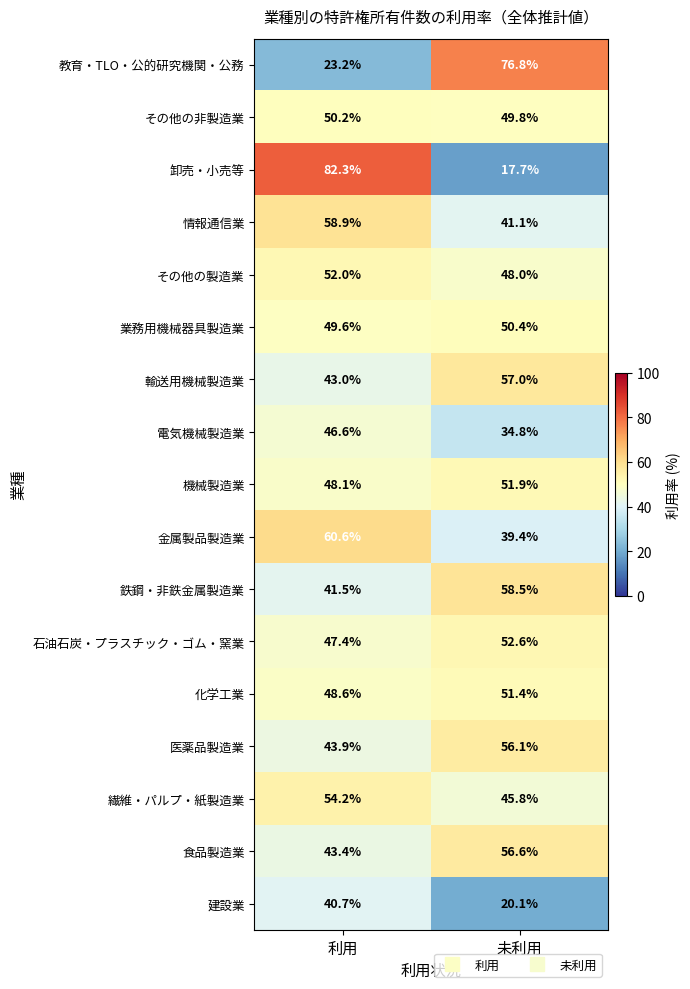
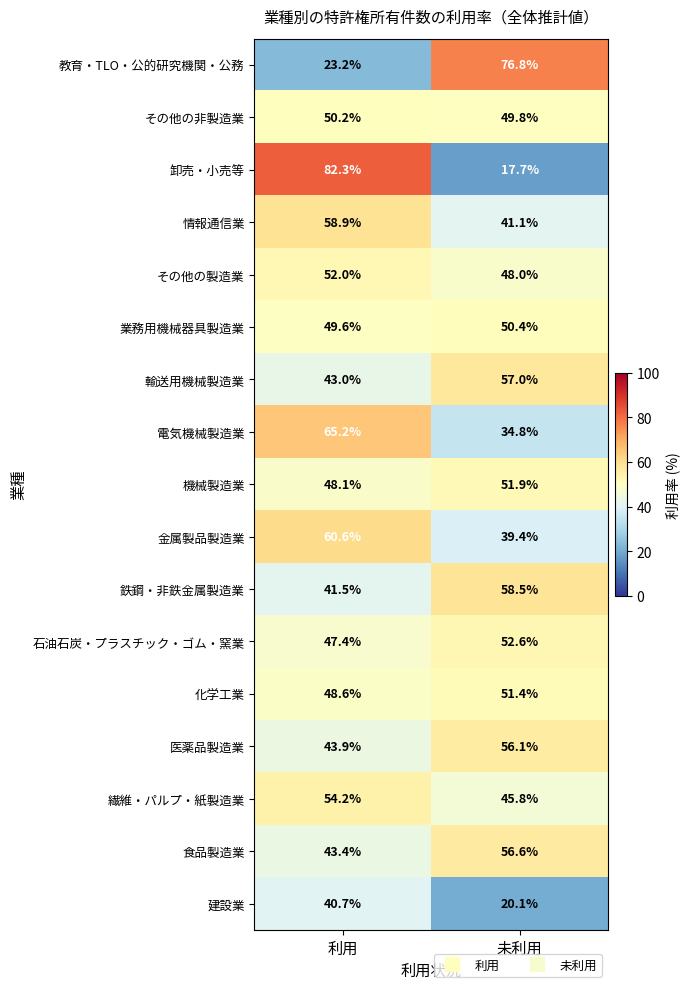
電気機械製造業, 利用: 46.6% -> 65.2%
